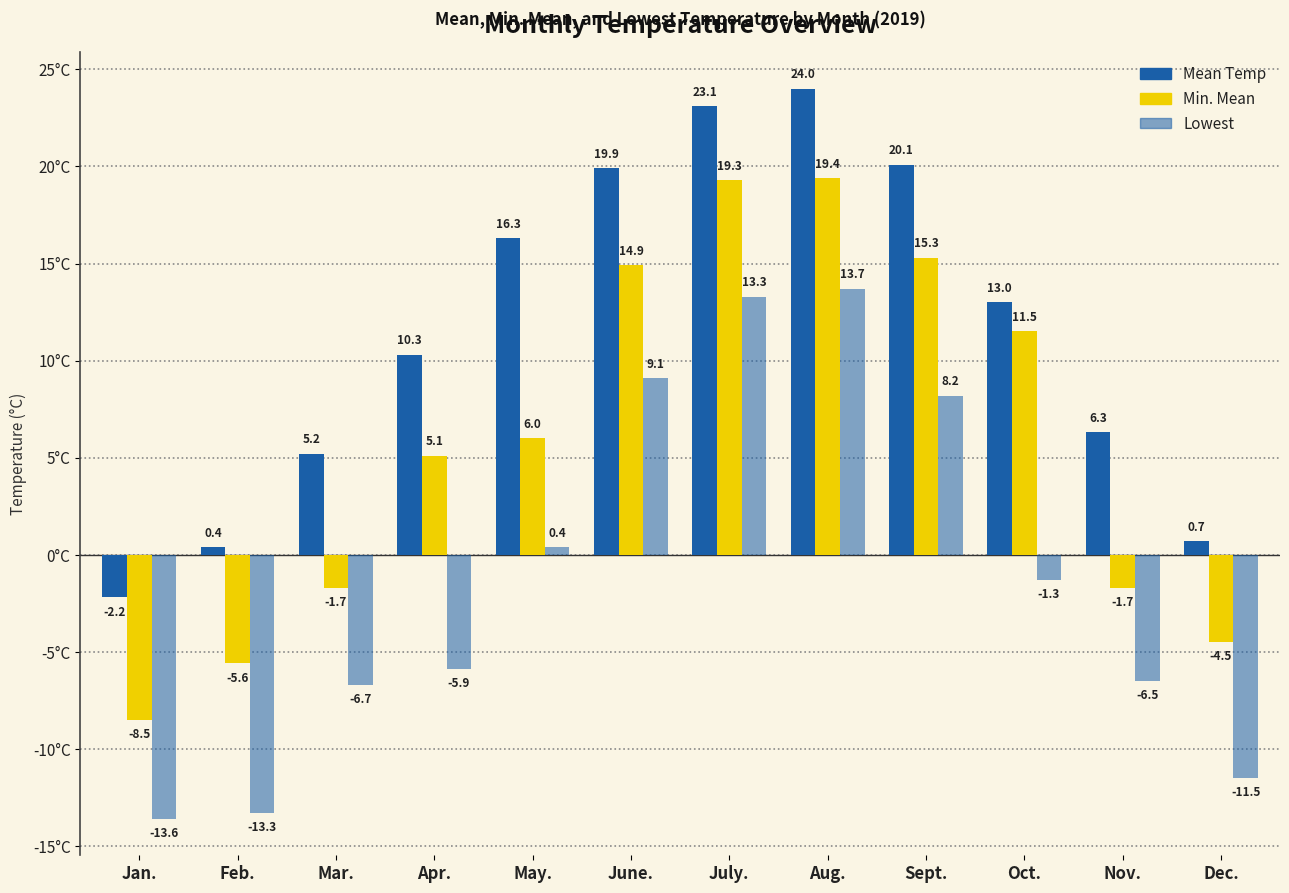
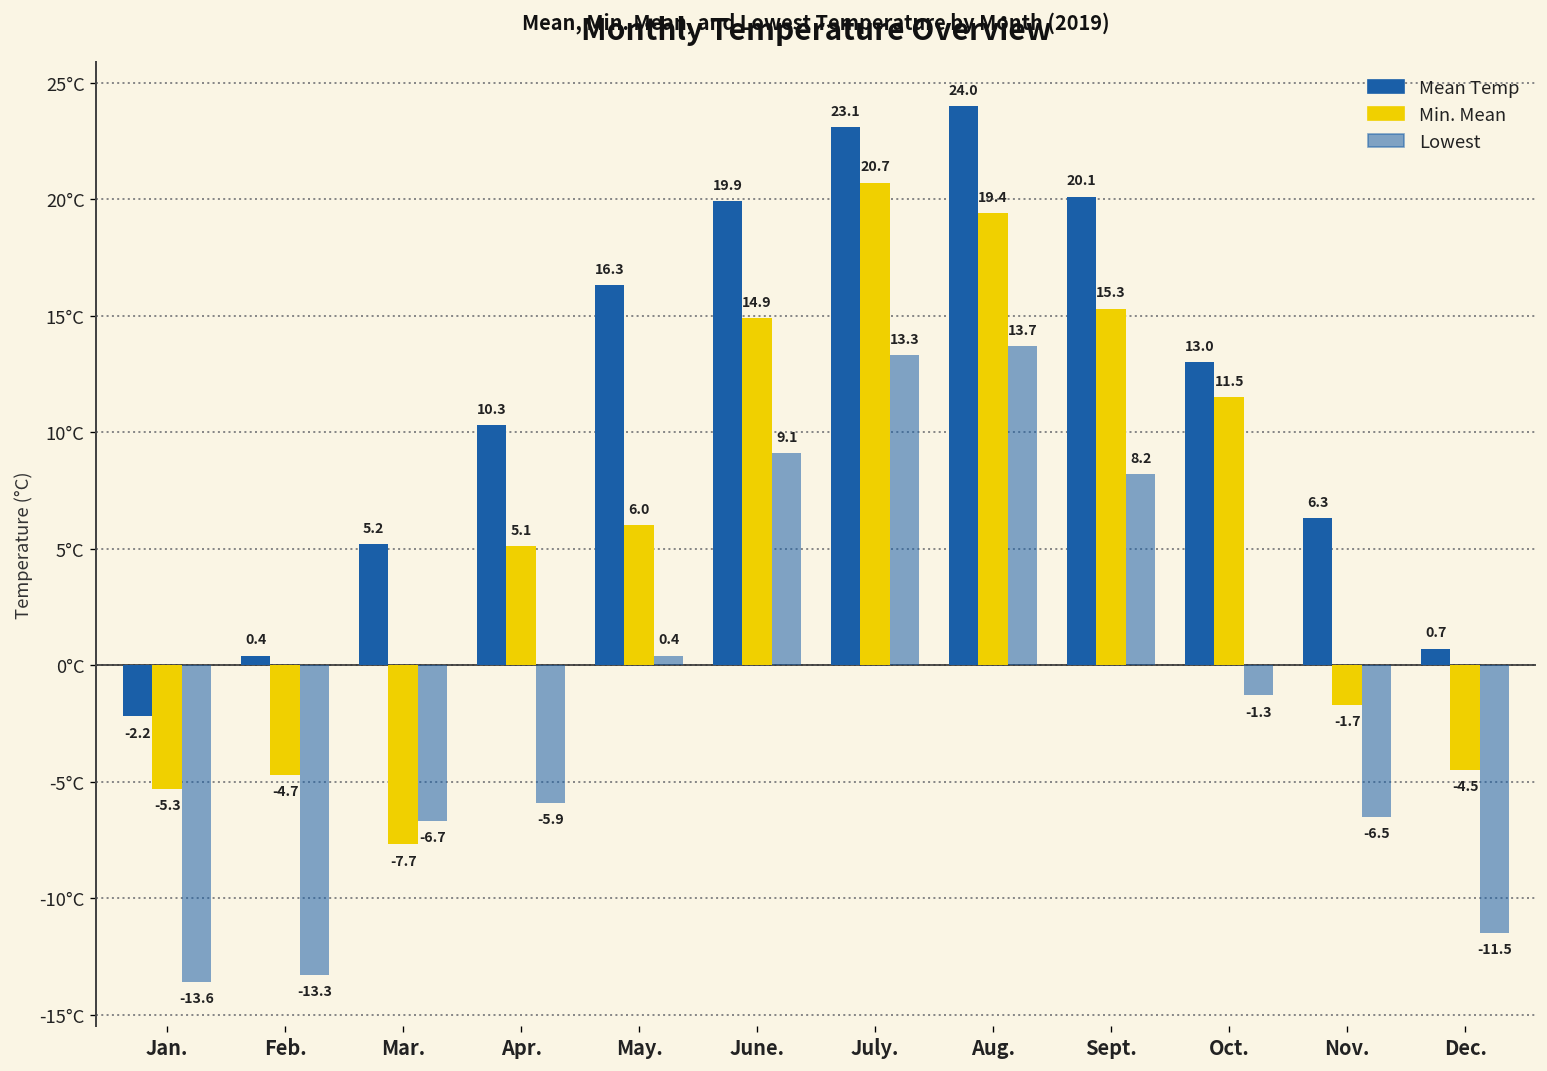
Min. Mean, Jan.: -8.5 -> -5.3
Min. Mean, Feb.: -5.6 -> -4.7
Min. Mean, Mar.: -1.7 -> -7.7
Min. Mean, July.: 19.3 -> 20.7
